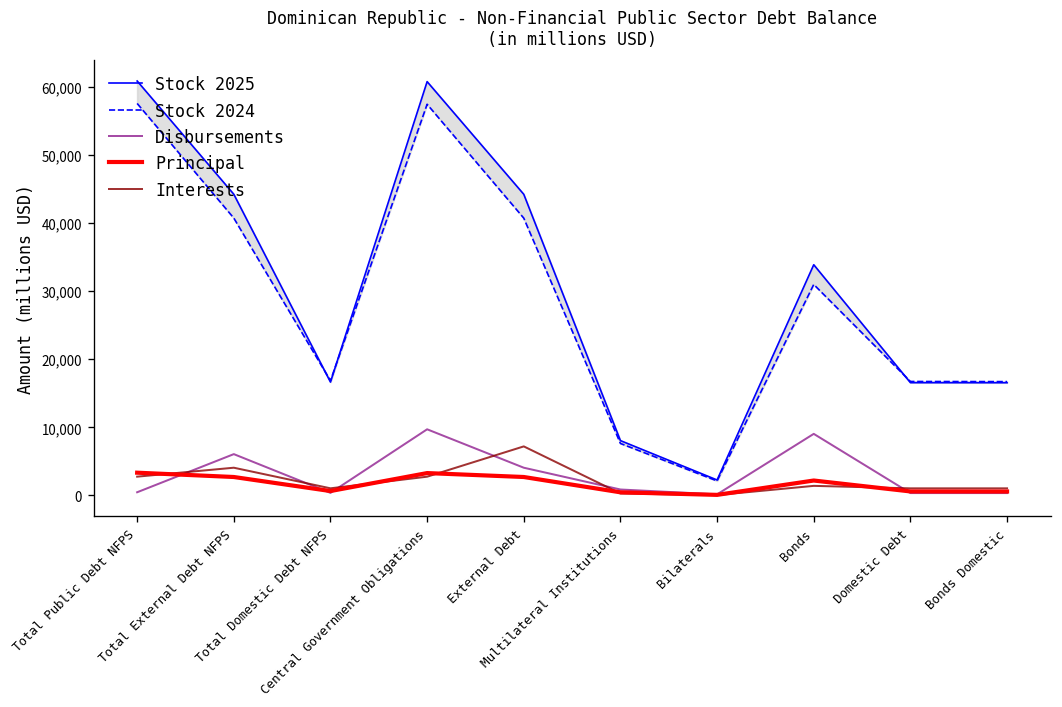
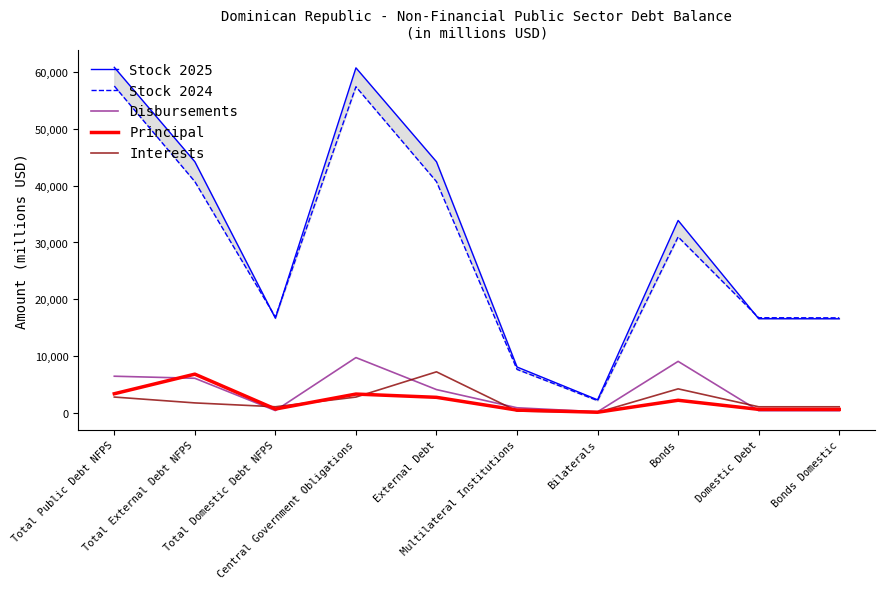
Disbursements, Total Public Debt NFPS: 0 -> 6,000
Principal, Total External Debt NFPS: 3,000 -> 7,000
Interests, Total External Debt NFPS: 4,000 -> 2,000
Interests, Bonds: 1,000 -> 4,000
